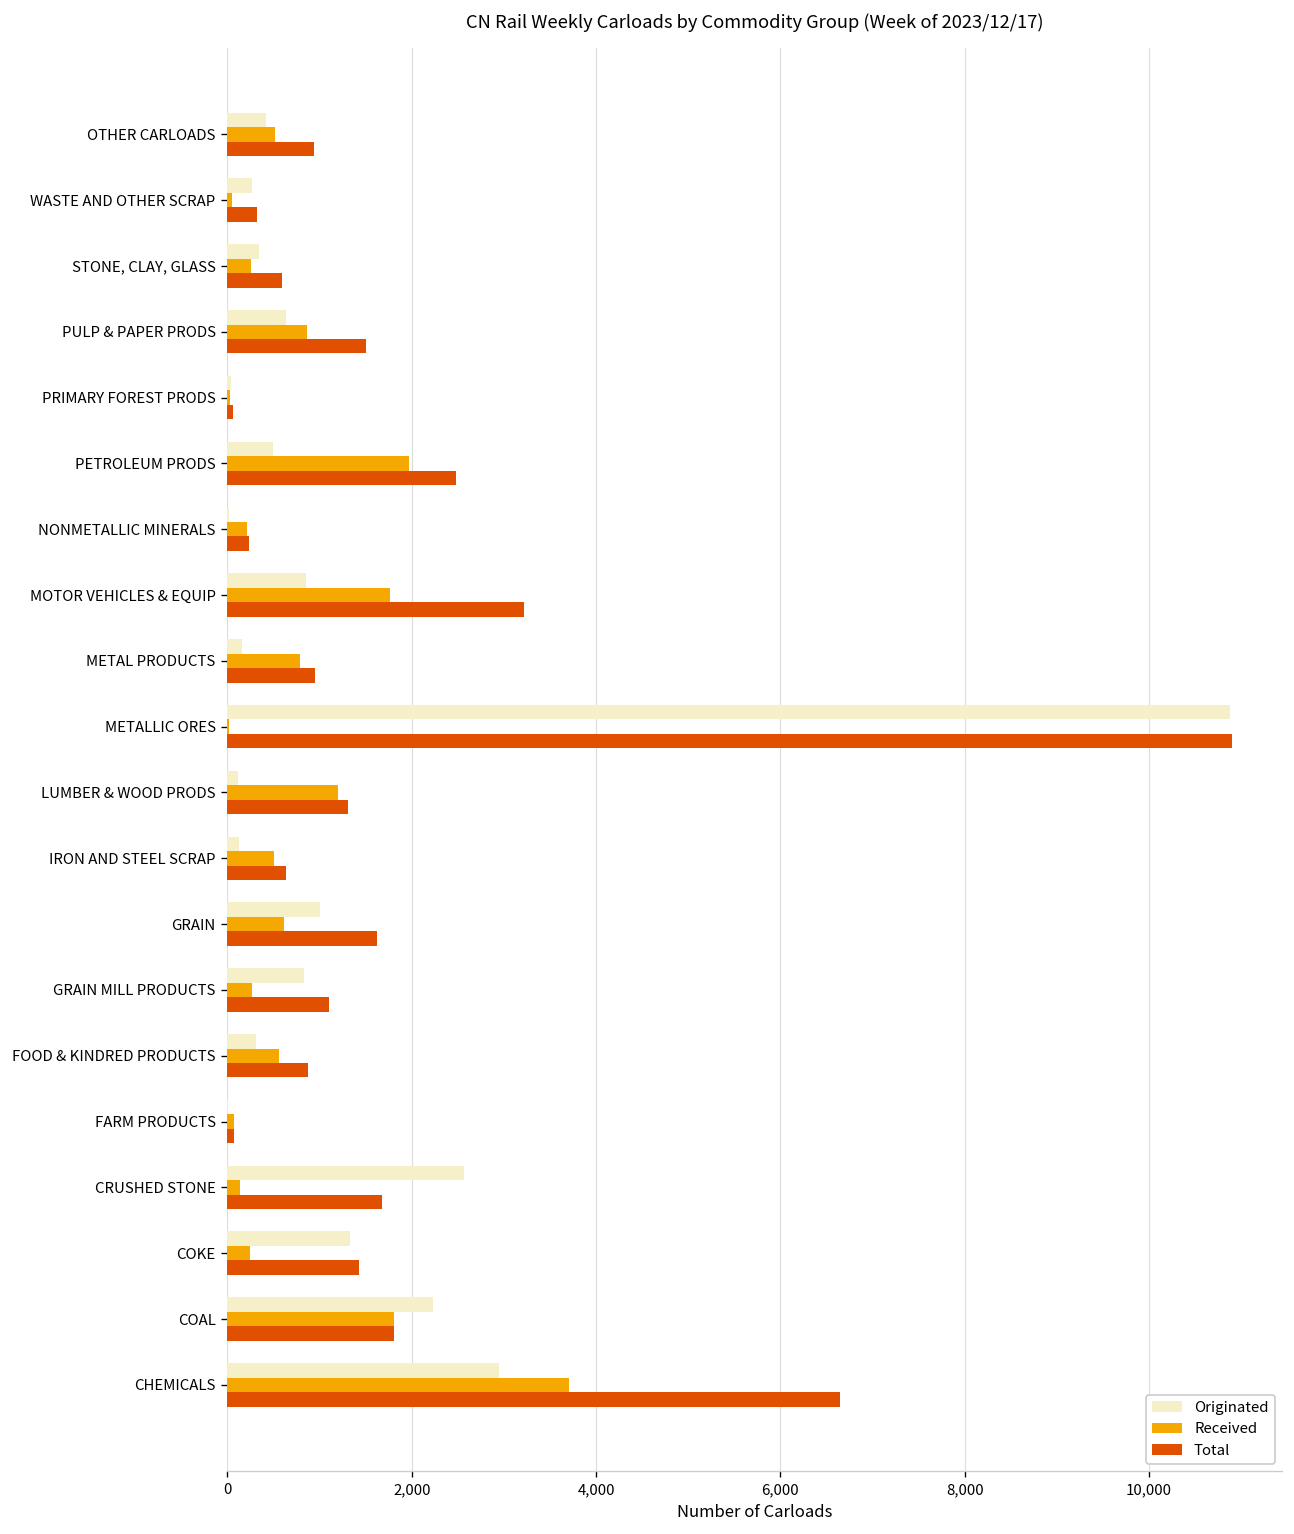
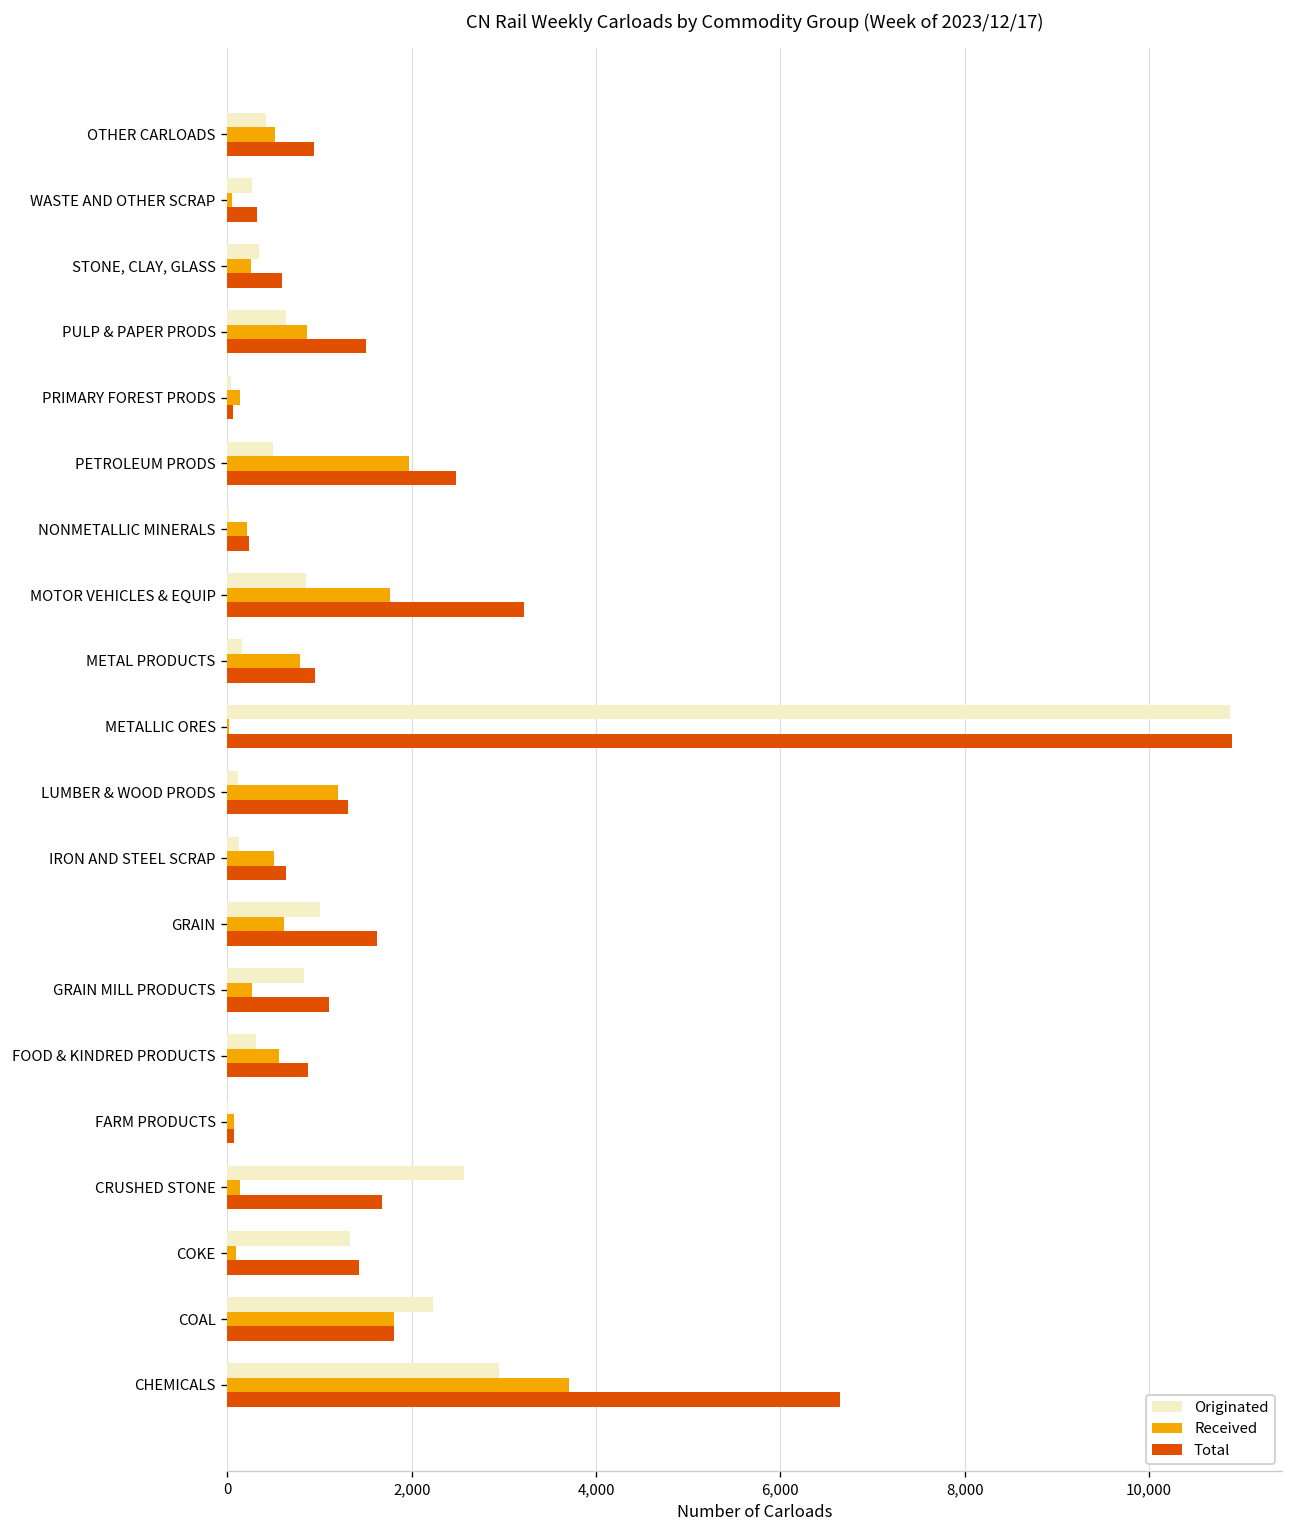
Received, PRIMARY FOREST PRODS: 0 -> 100
Received, COKE: 200 -> 100
